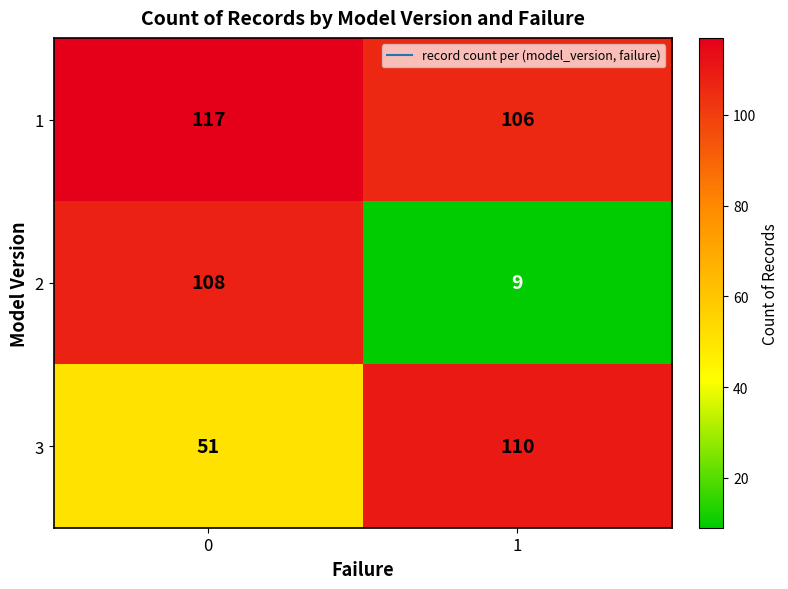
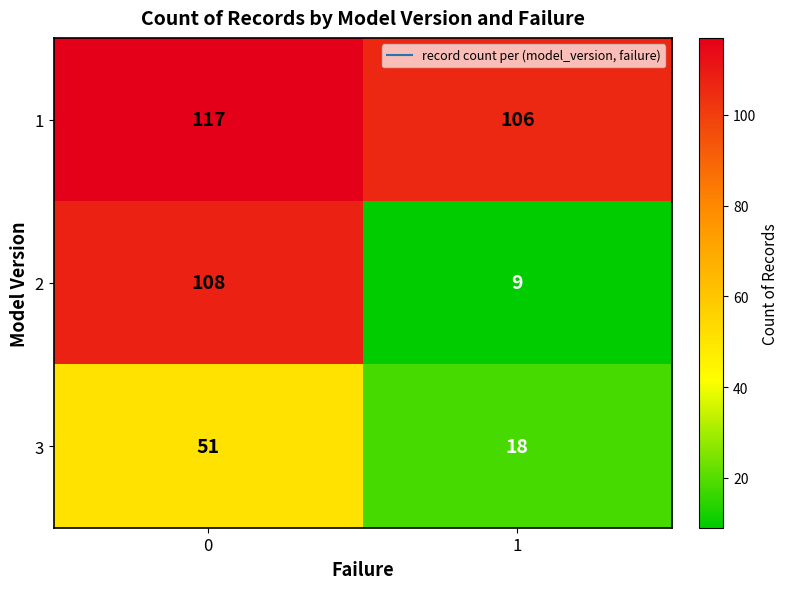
3, 1: 110 -> 18
